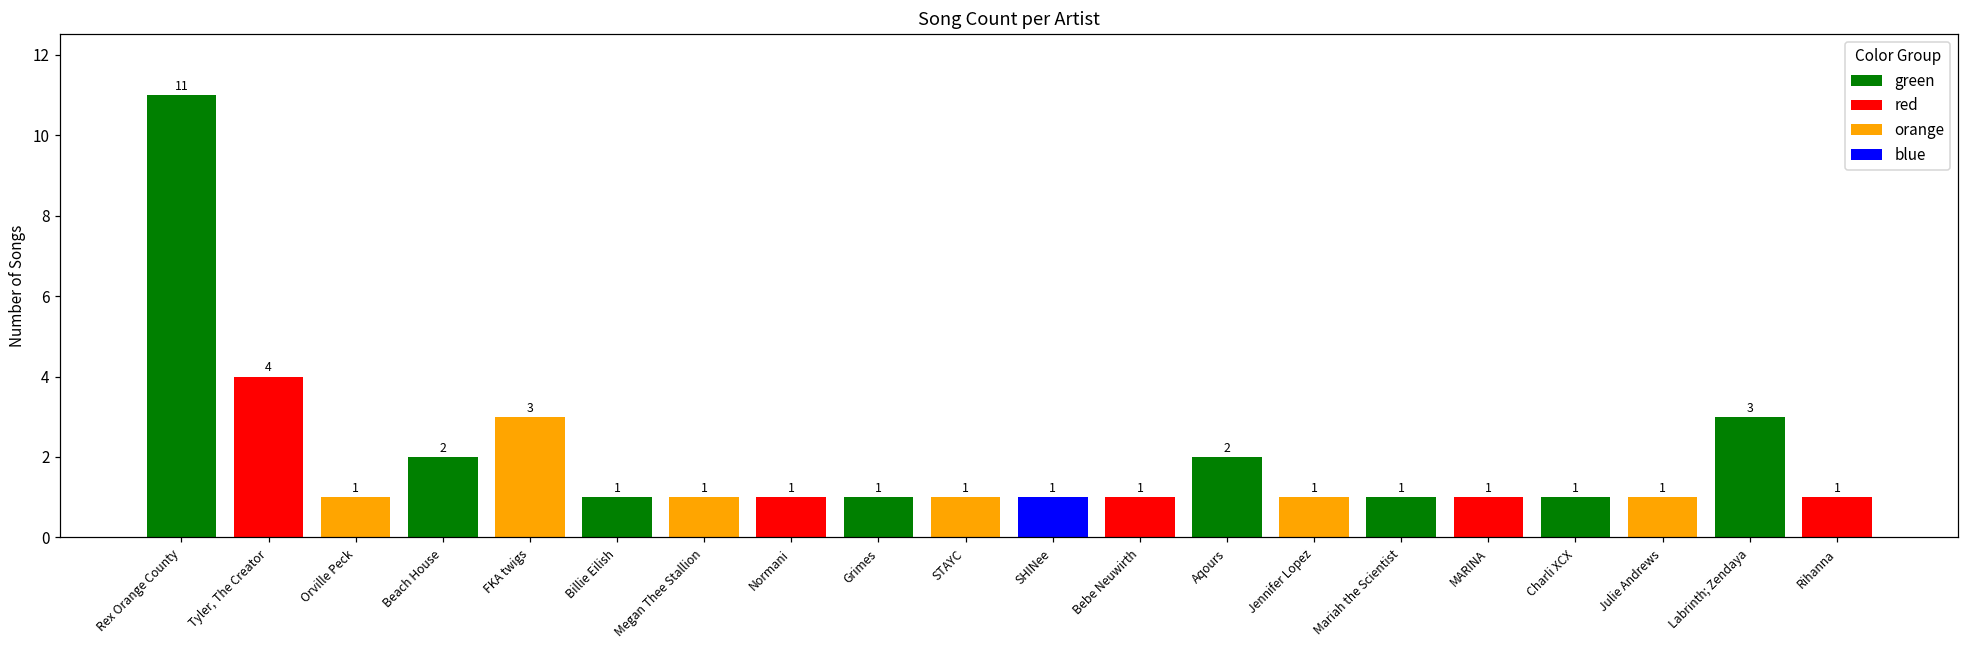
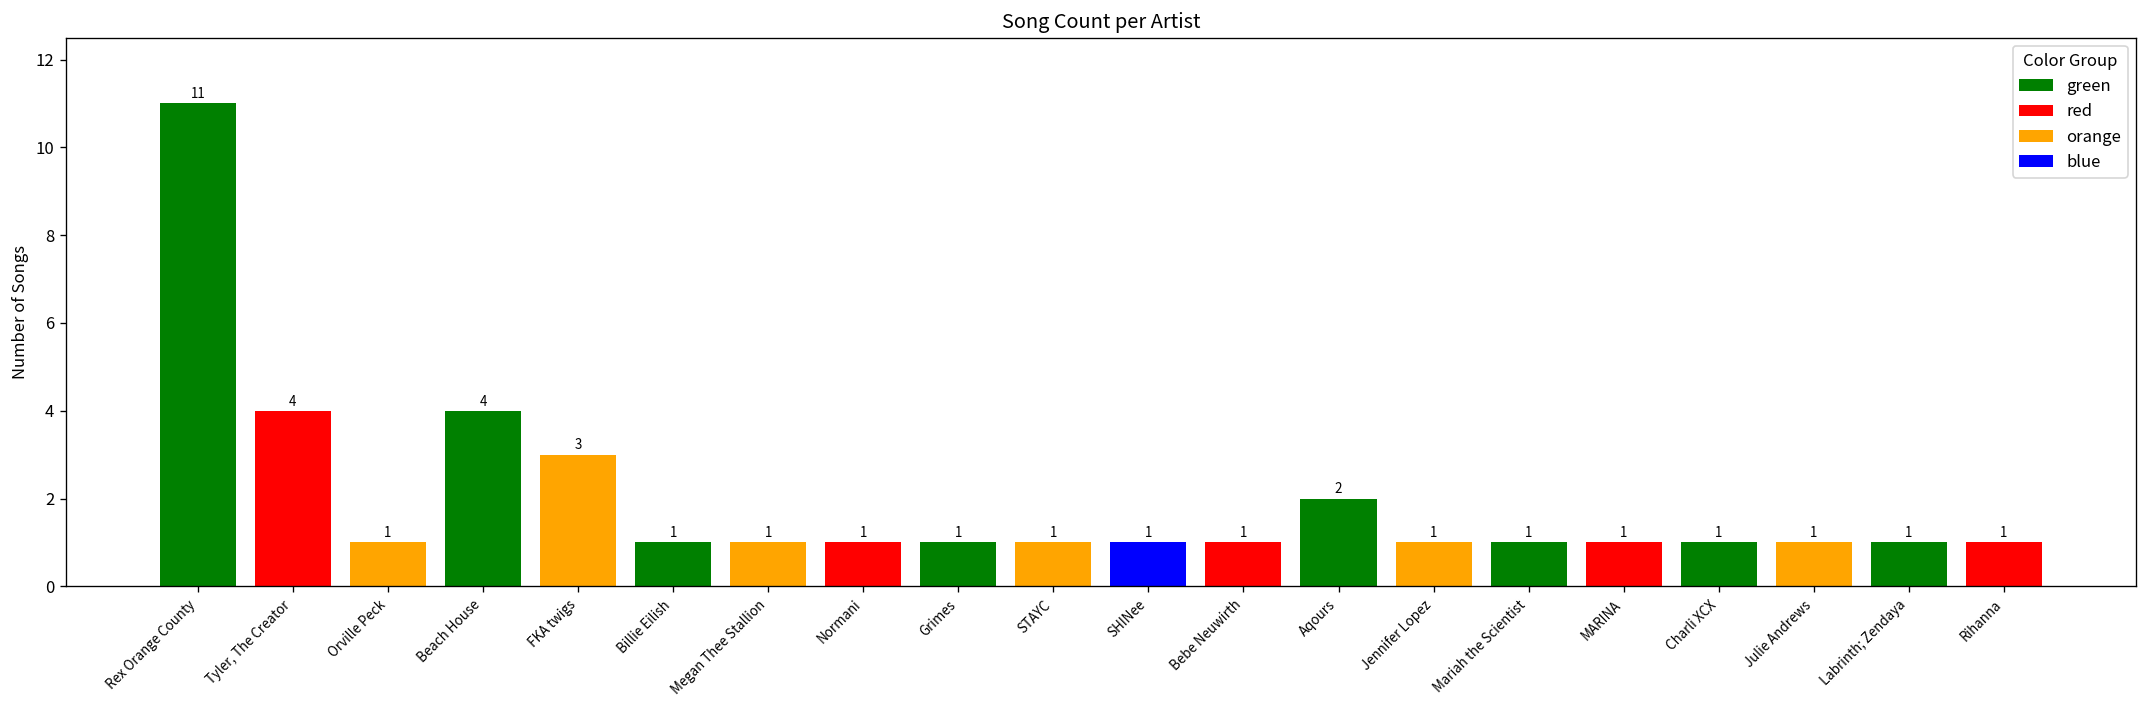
green, Beach House: 2 -> 4
green, Labrinth; Zendaya: 3 -> 1
